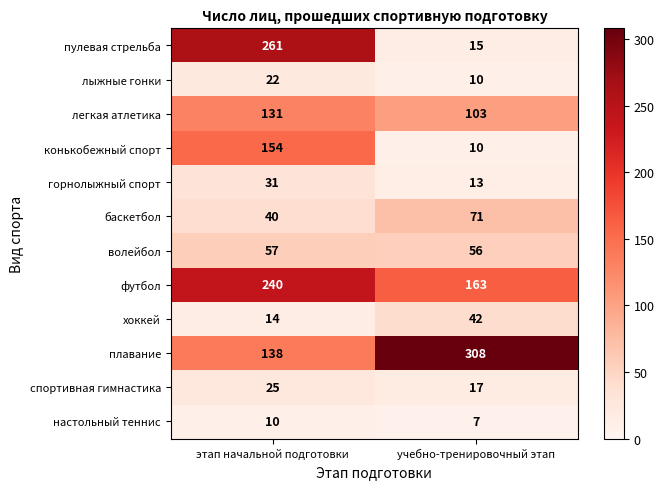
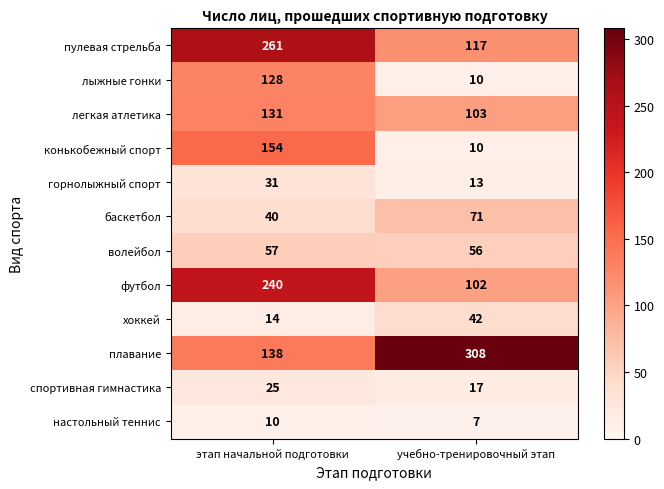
пулевая стрельба, учебно-тренировочный этап: 15 -> 117
лыжные гонки, этап начальной подготовки: 22 -> 128
футбол, учебно-тренировочный этап: 163 -> 102
